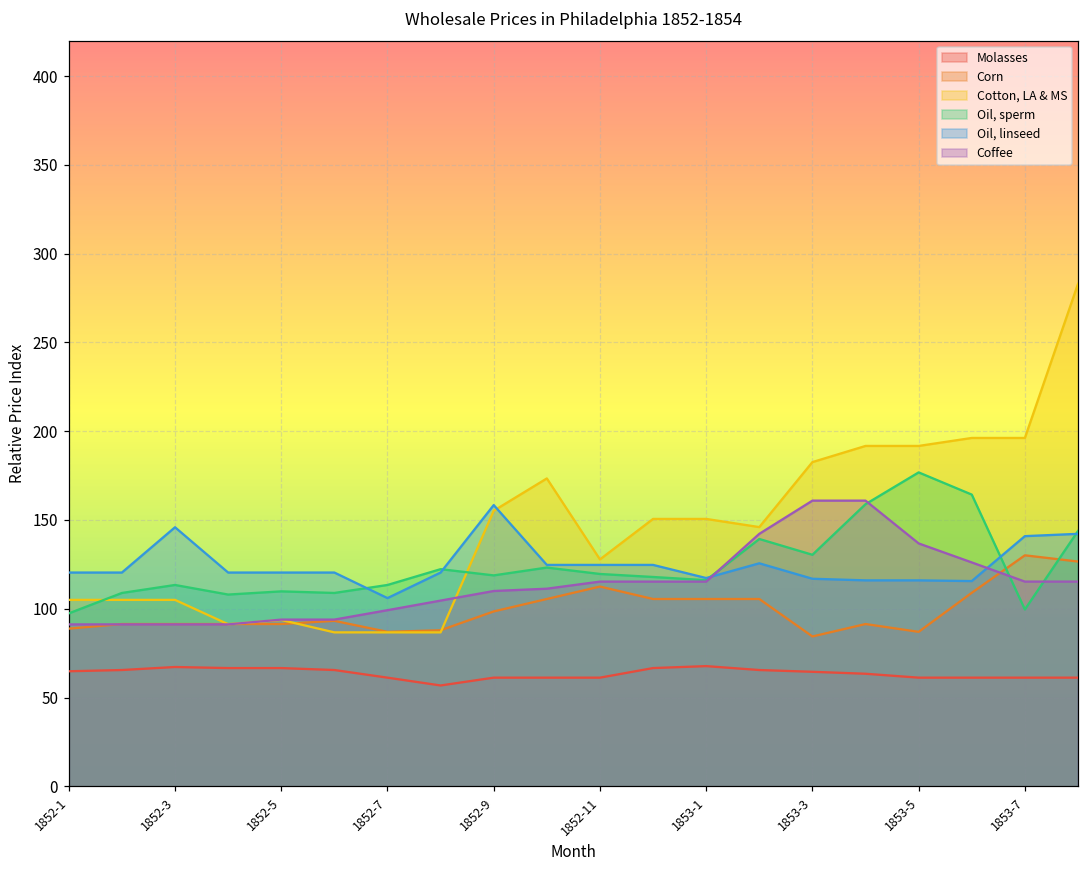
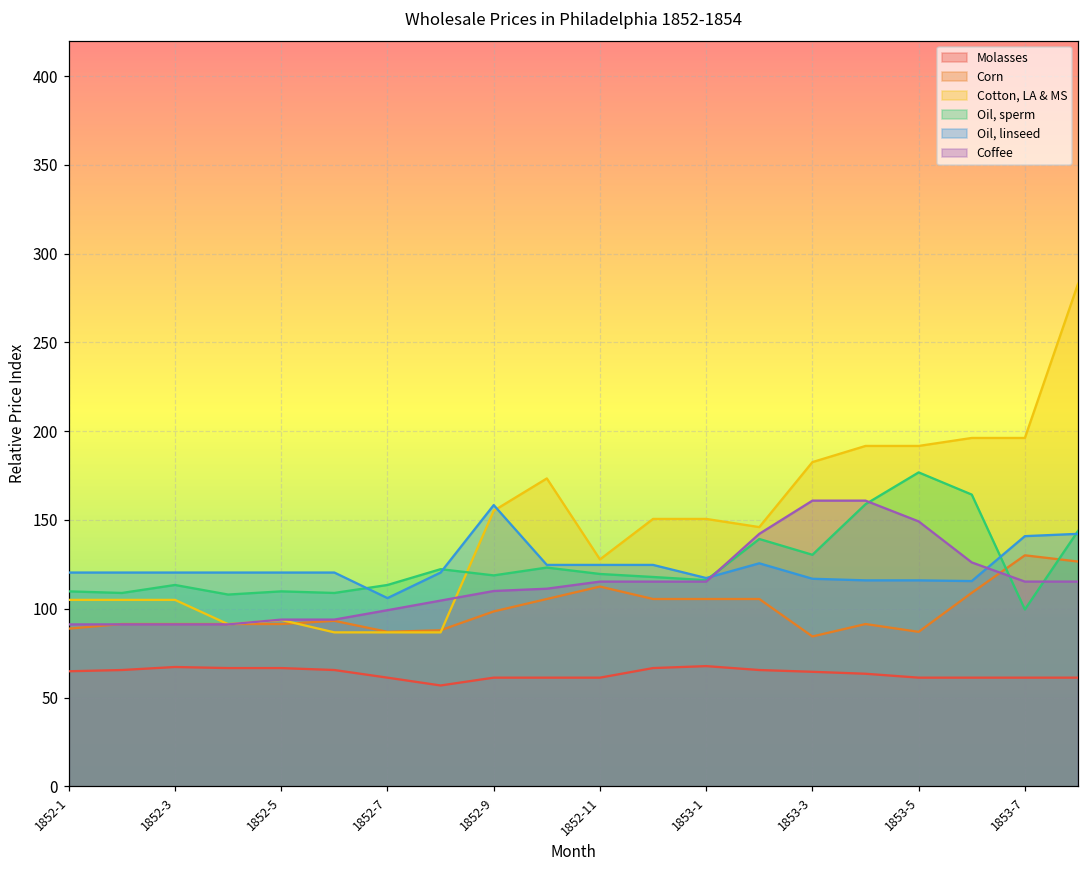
Oil, sperm, 1852-1: 97 -> 110
Oil, linseed, 1852-3: 146 -> 120
Coffee, 1853-5: 137 -> 149
